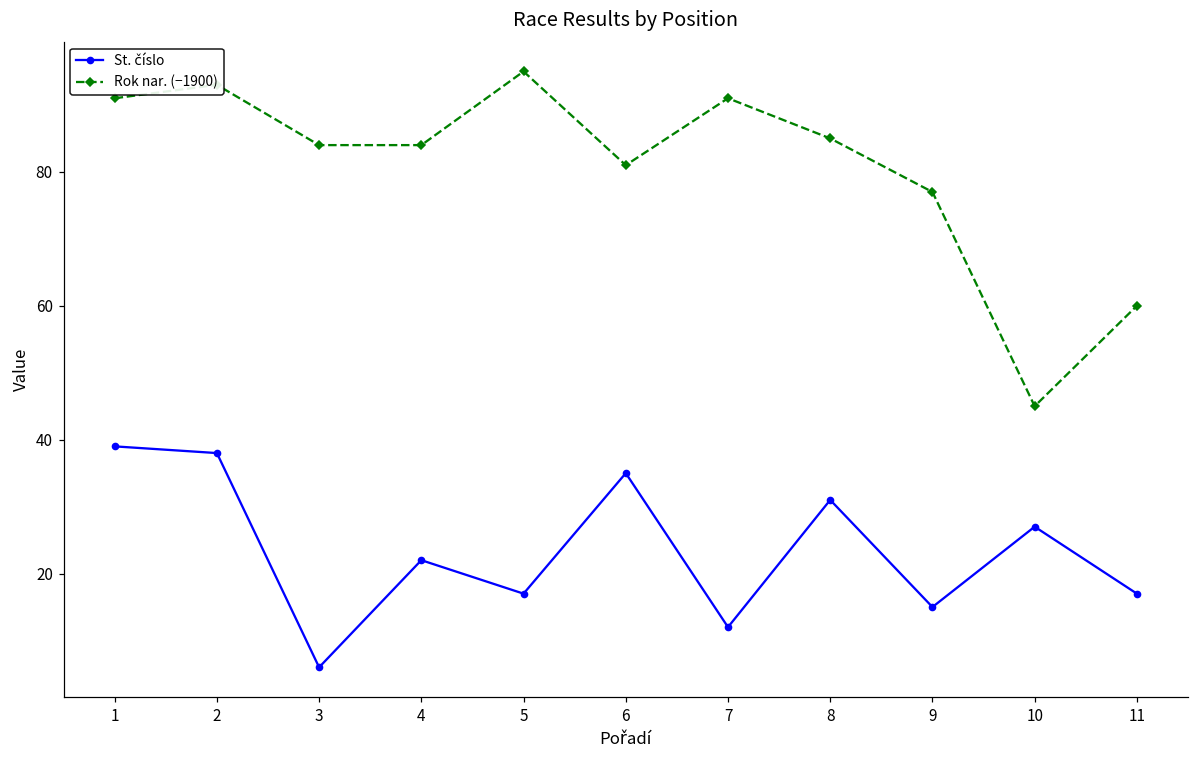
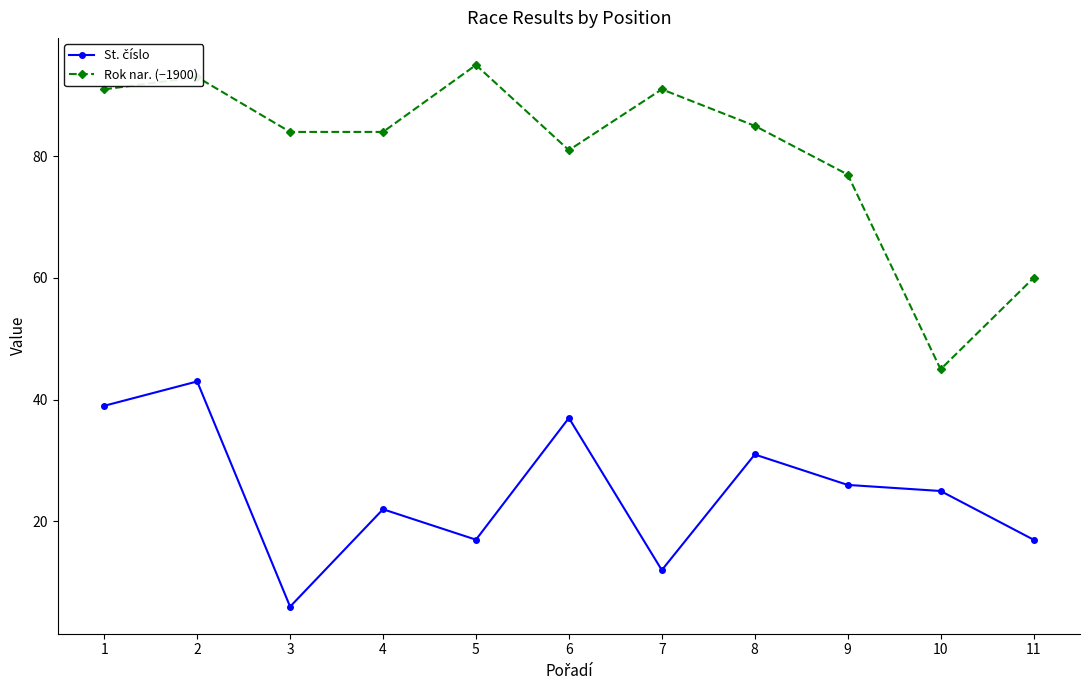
St. číslo, 2: 38 -> 43
St. číslo, 6: 35 -> 37
St. číslo, 9: 15 -> 26
St. číslo, 10: 27 -> 25
